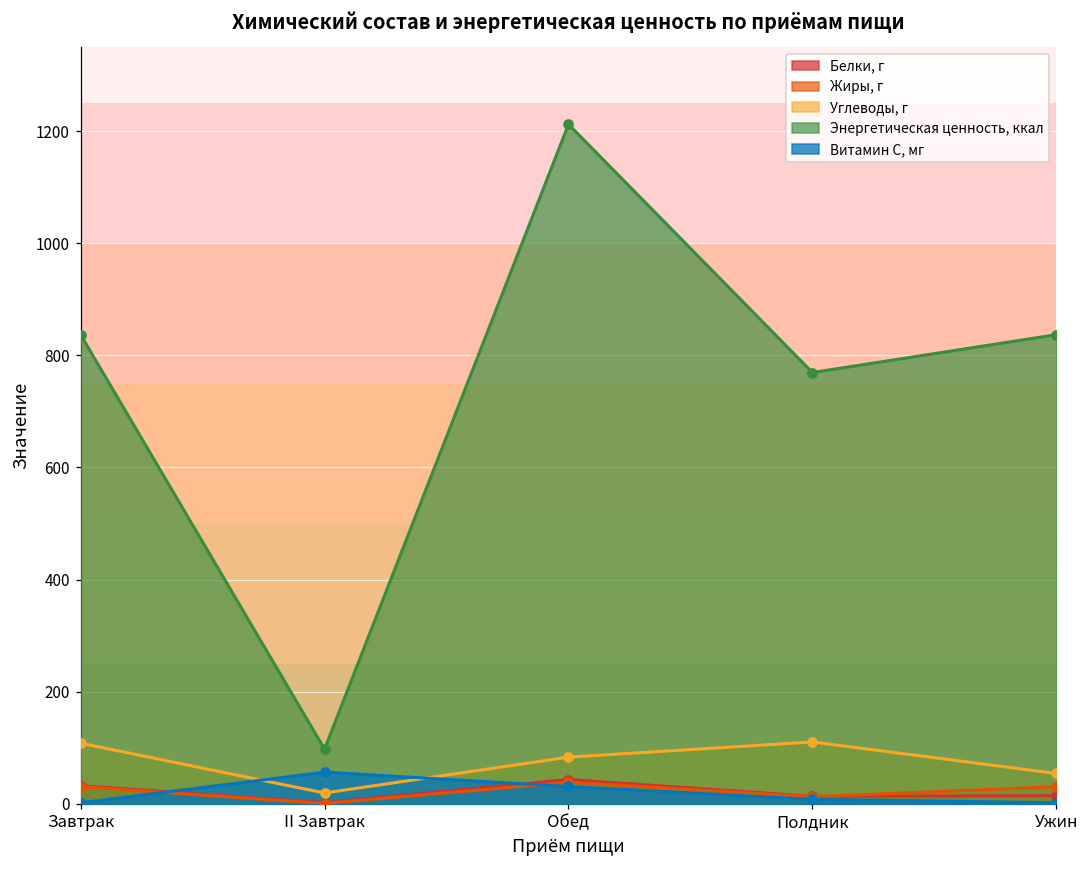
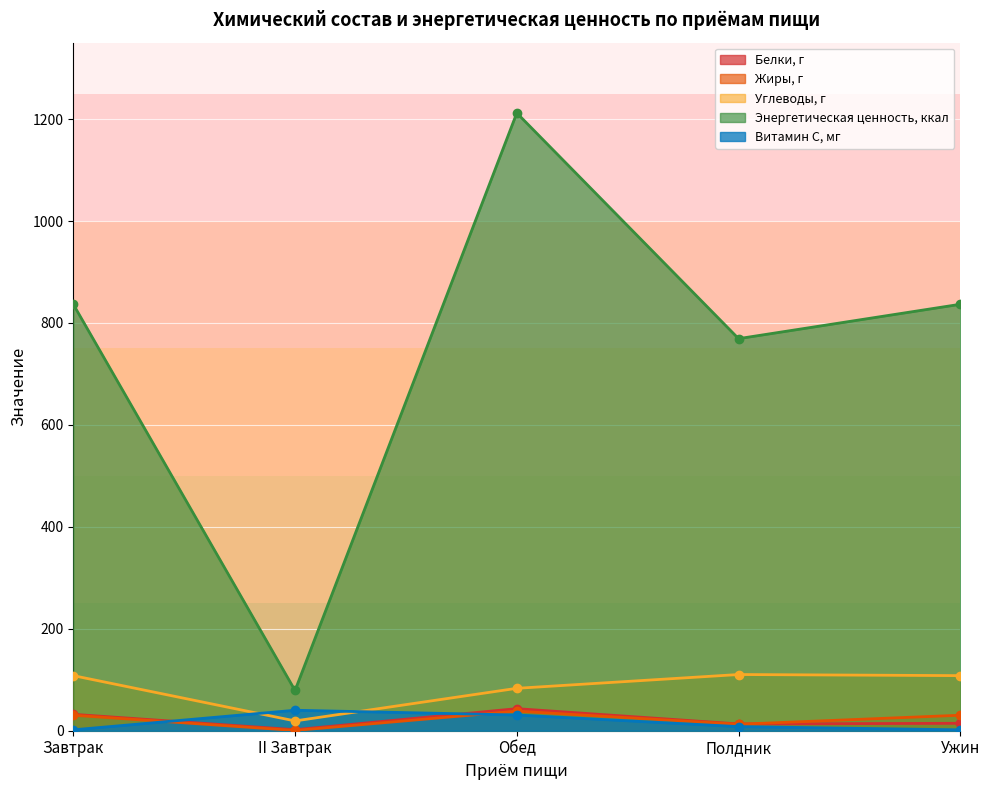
Энергетическая ценность, ккал, II Завтрак: 100 -> 80
Витамин С, мг, II Завтрак: 60 -> 40
Углеводы, г, Ужин: 50 -> 110
